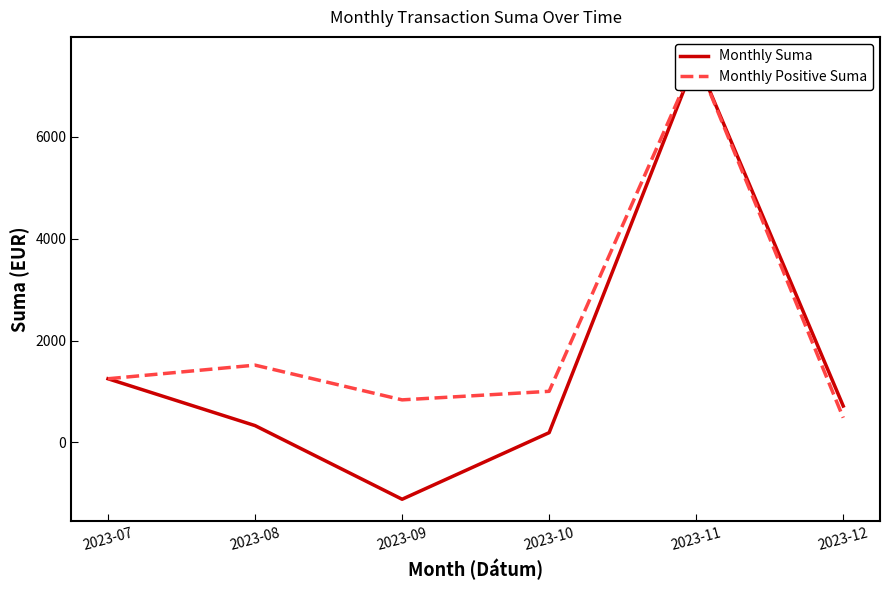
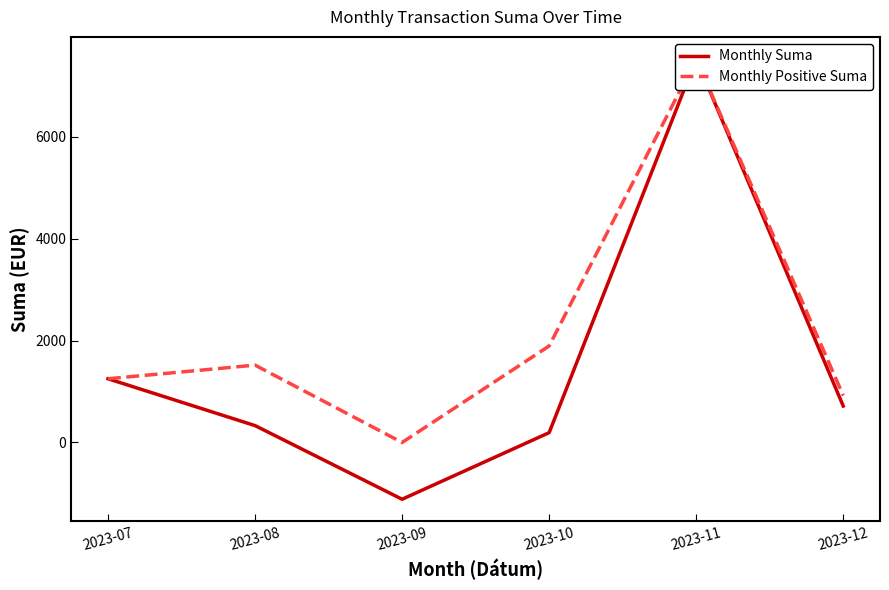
Monthly Positive Suma, 2023-09: 800 -> 0
Monthly Positive Suma, 2023-10: 1000 -> 1900
Monthly Positive Suma, 2023-12: 500 -> 900
